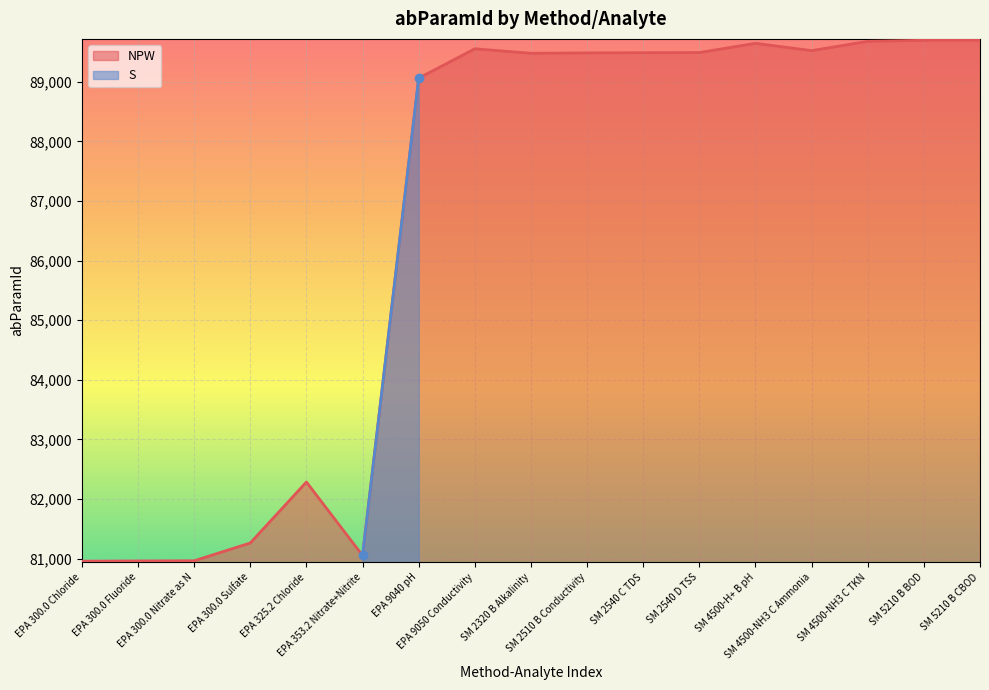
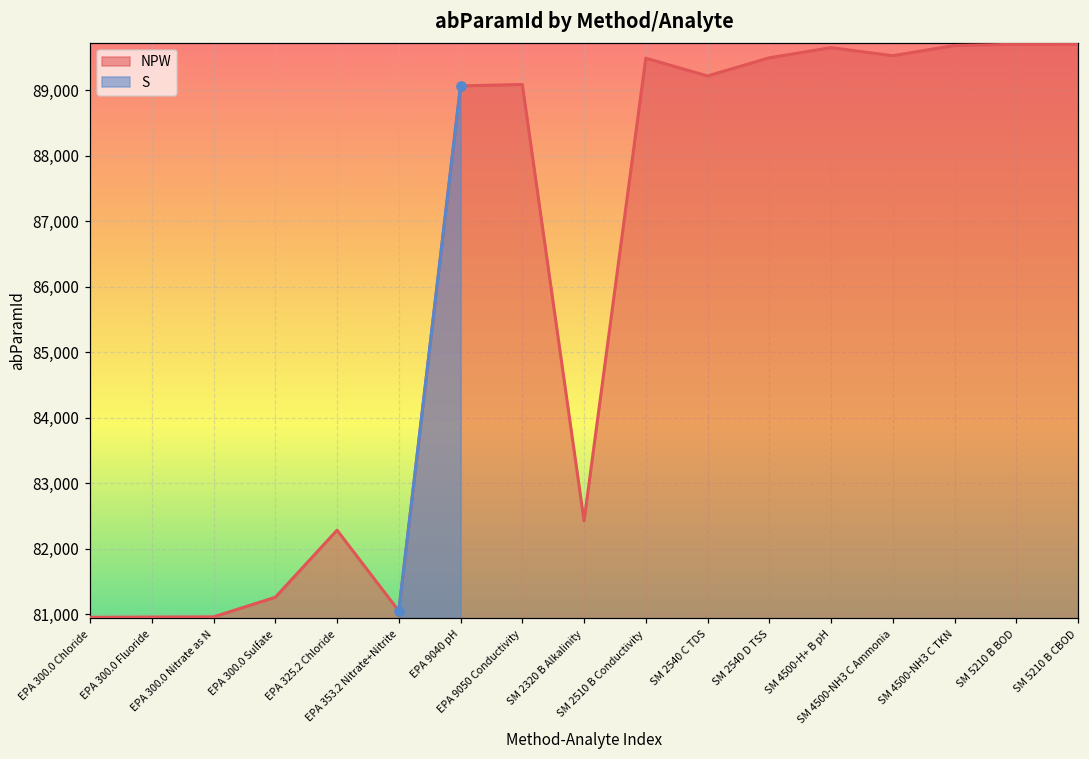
NPW, EPA 9050 Conductivity: 89,600 -> 89,100
NPW, SM 2320 B Alkalinity: 89,500 -> 82,400
NPW, SM 2540 C TDS: 89,500 -> 89,200
